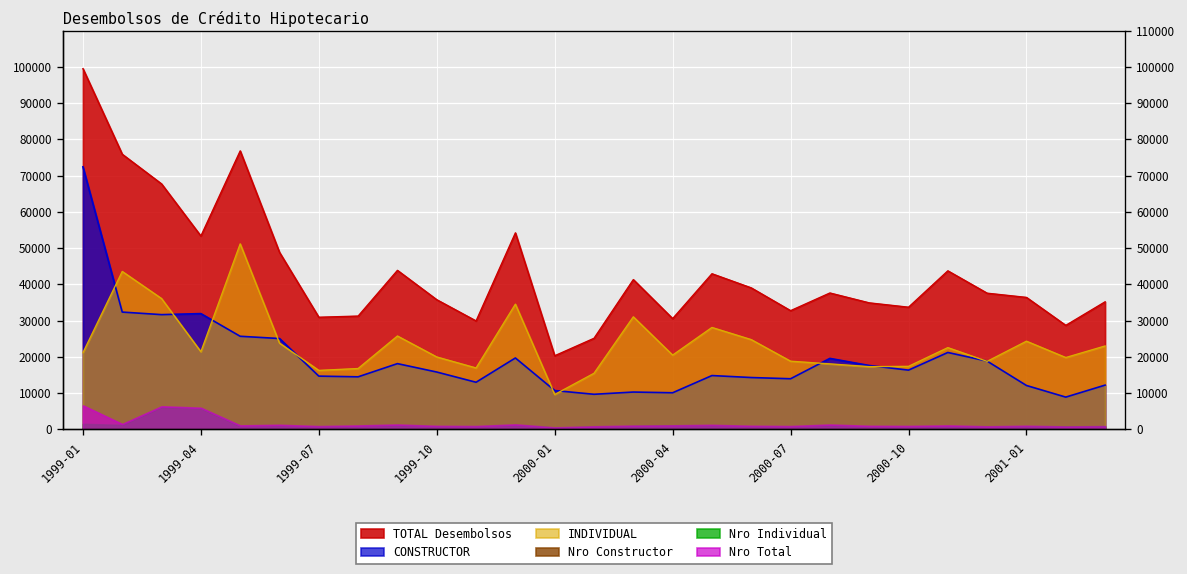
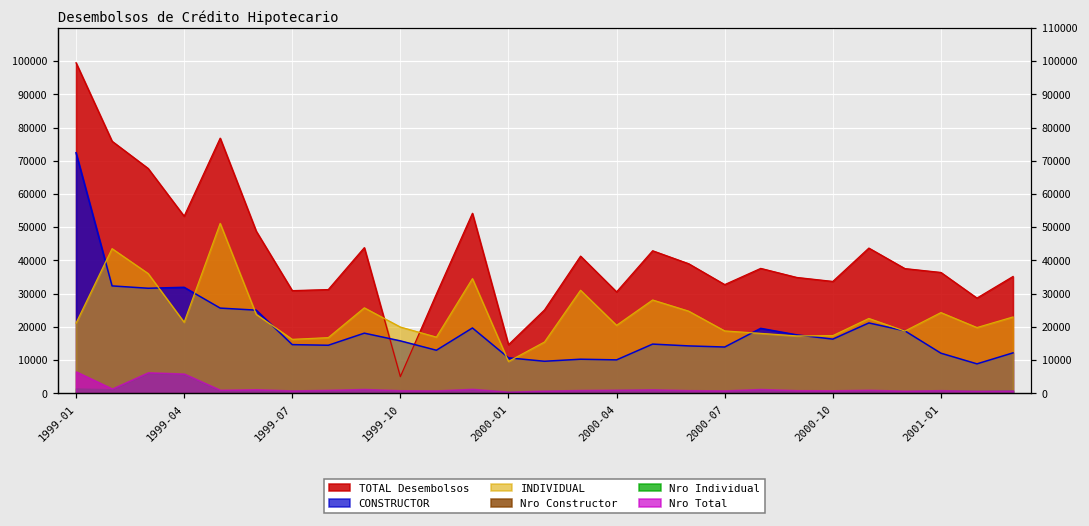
TOTAL Desembolsos, 1999-10: 36000 -> 5000
TOTAL Desembolsos, 2000-01: 20000 -> 15000
